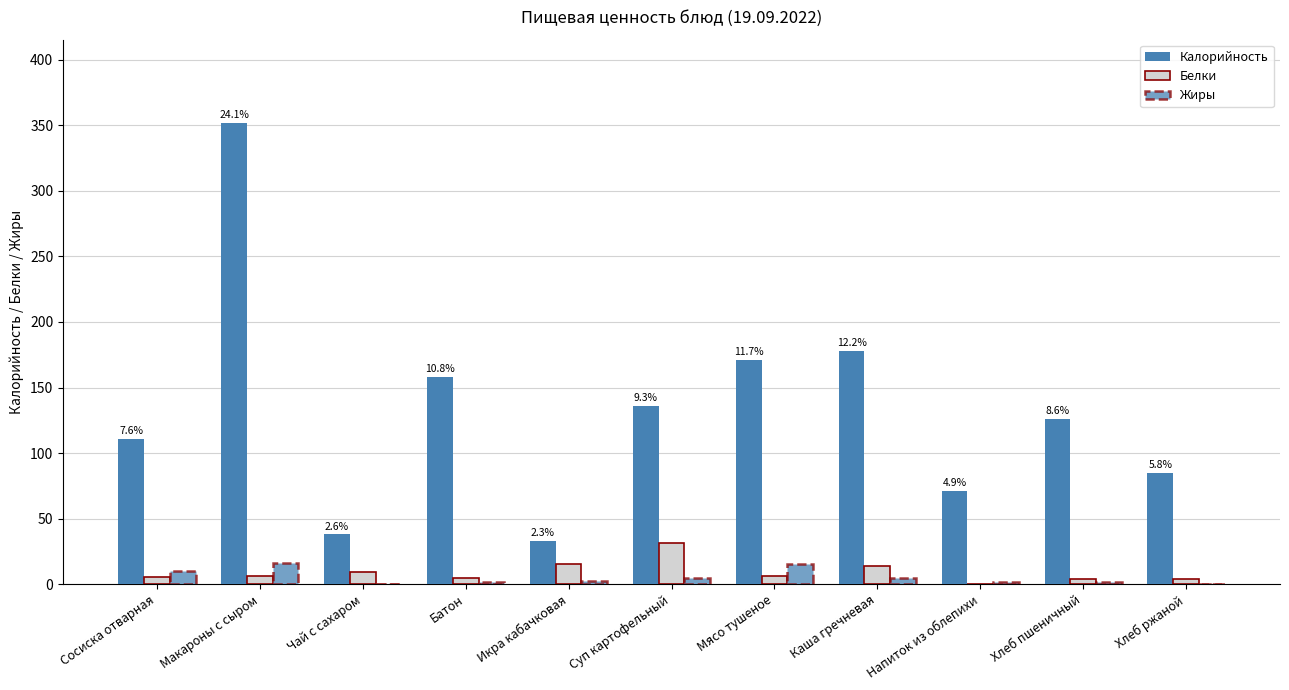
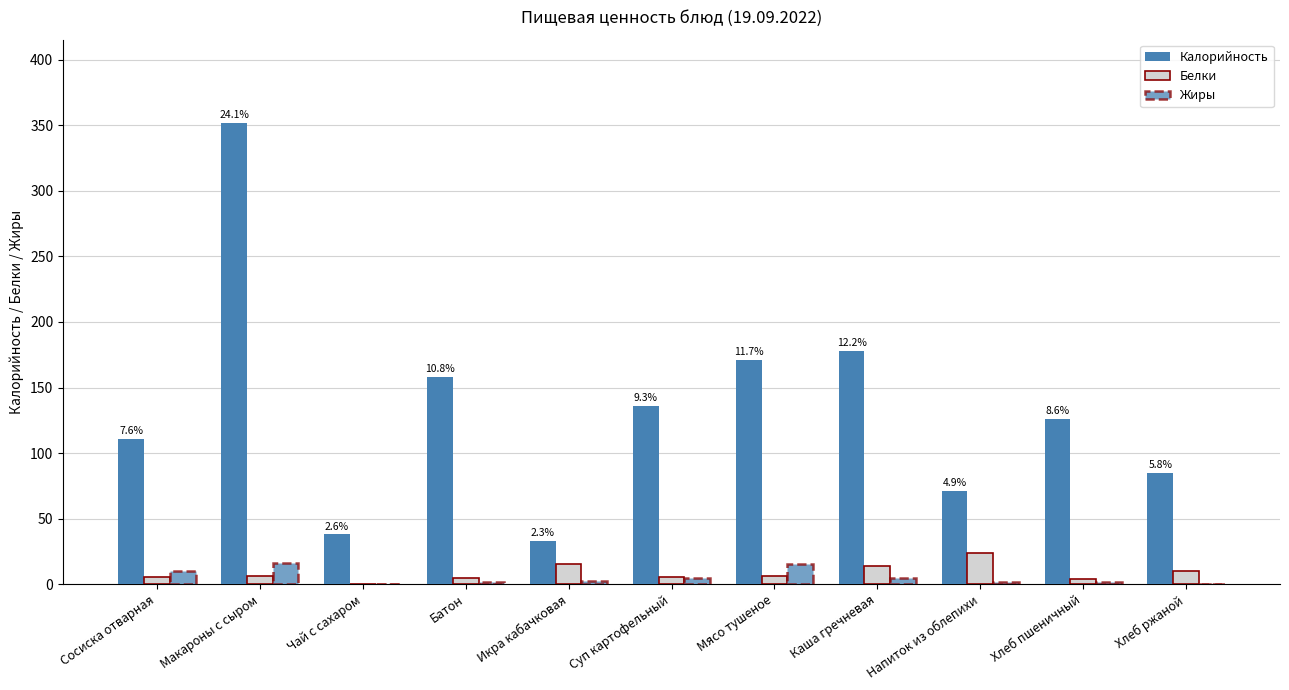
Белки, Чай с сахаром: 9 -> 0
Белки, Суп картофельный: 32 -> 5
Белки, Напиток из облепихи: 0 -> 24
Белки, Хлеб ржаной: 4 -> 10
